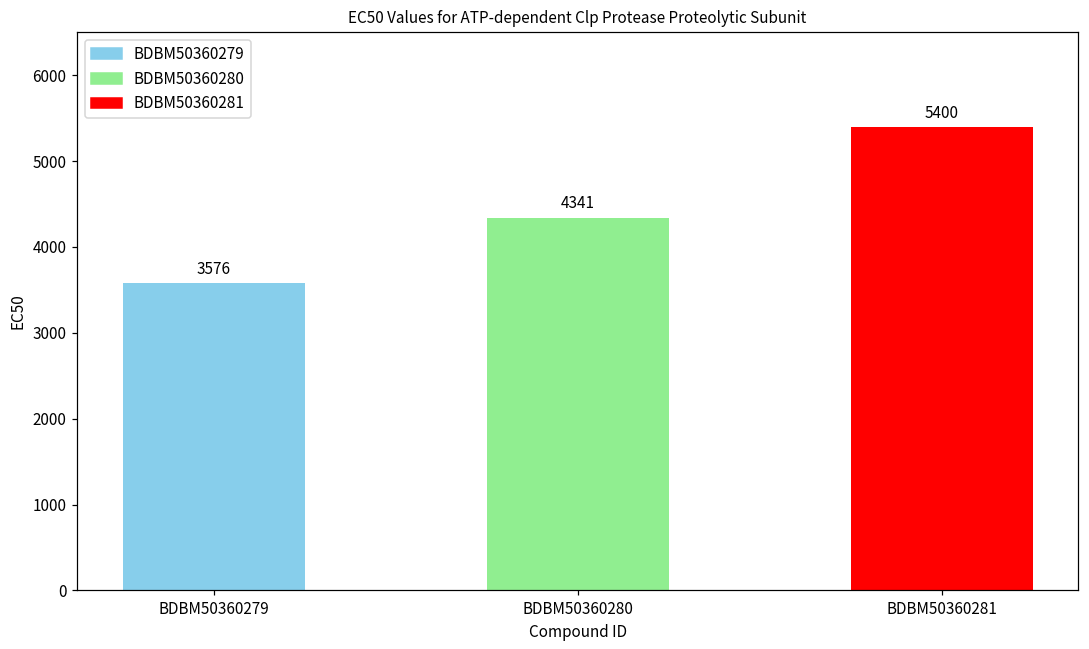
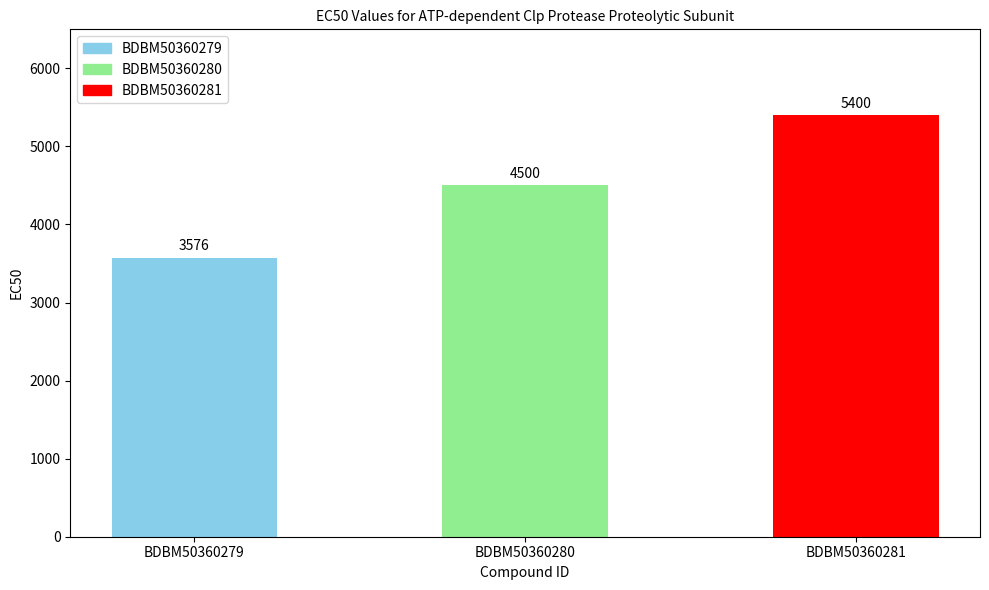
BDBM50360280: 4341 -> 4500
